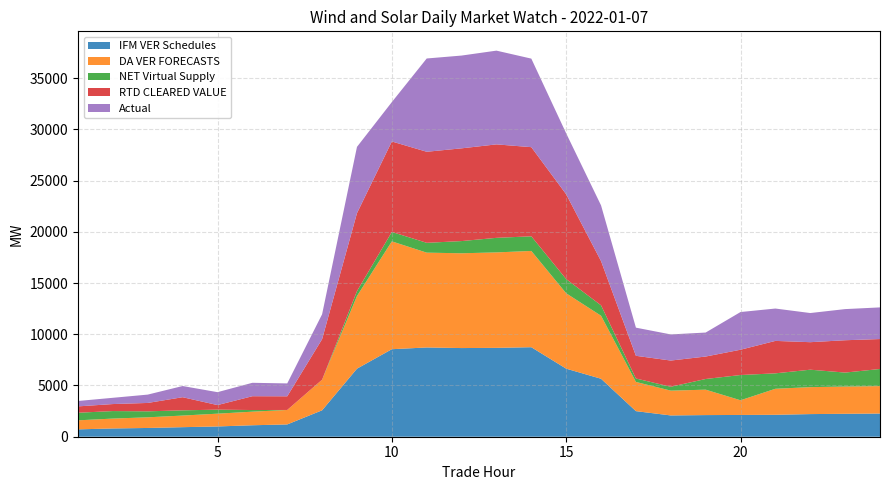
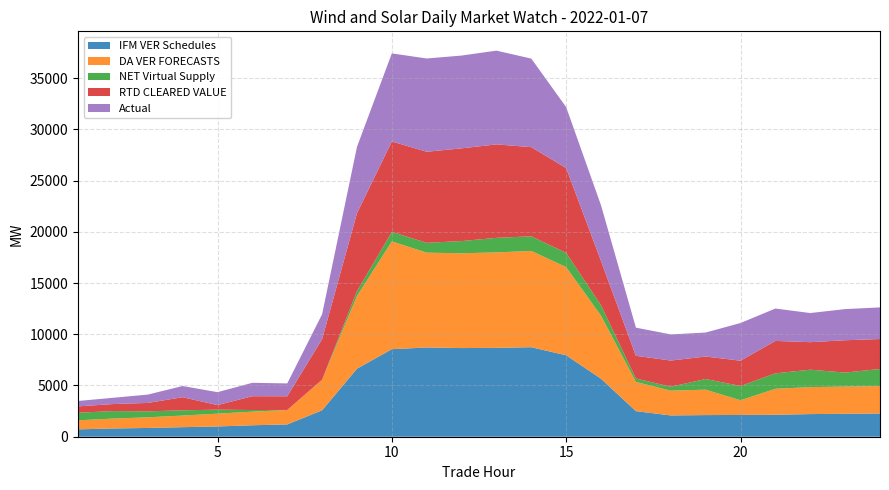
Actual, 10: 3800 -> 8600
IFM VER Schedules, 15: 6600 -> 7900
DA VER FORECASTS, 15: 7400 -> 8600
NET Virtual Supply, 20: 2500 -> 1400
